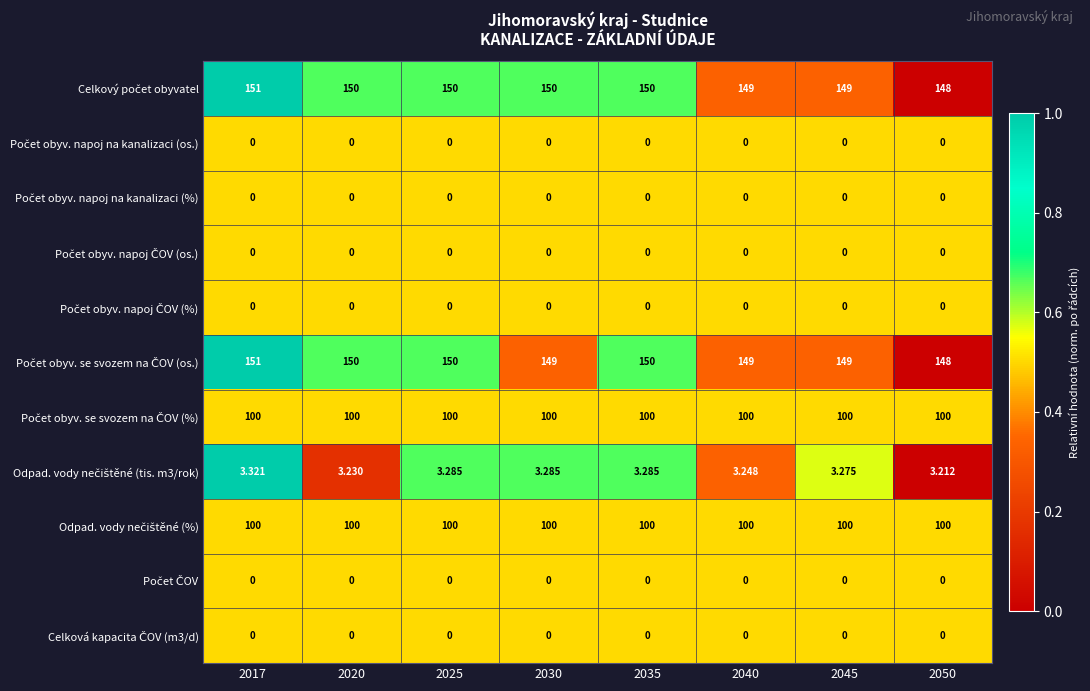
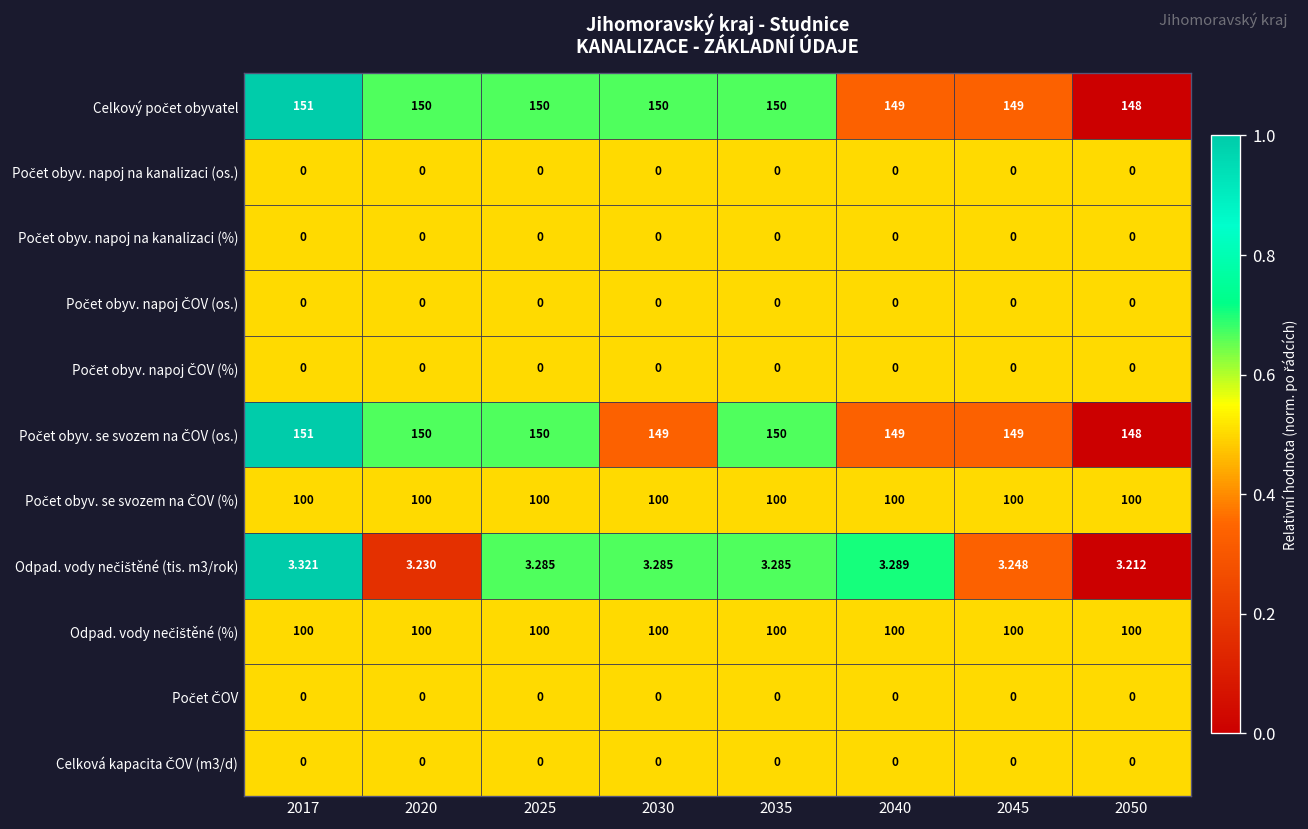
Odpad. vody nečištěné (tis. m3/rok), 2040: 3.248 -> 3.289
Odpad. vody nečištěné (tis. m3/rok), 2045: 3.275 -> 3.248
